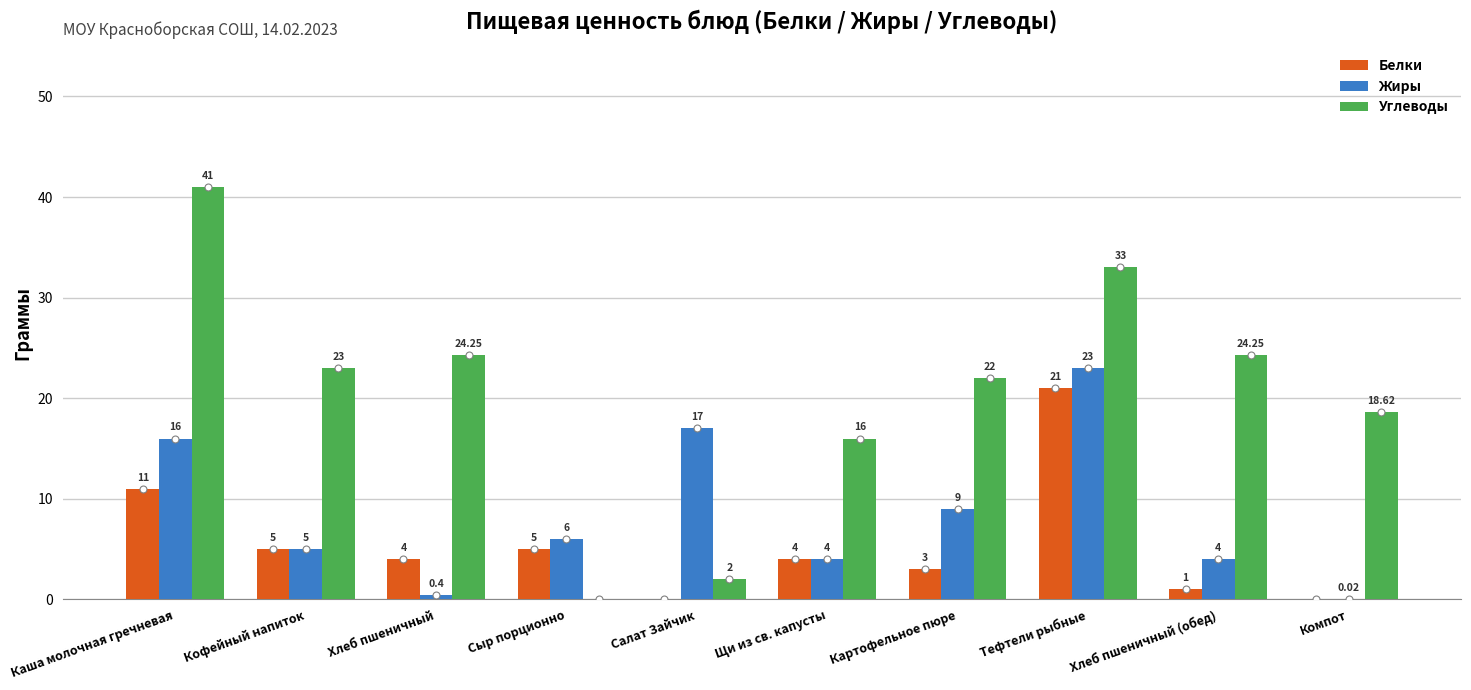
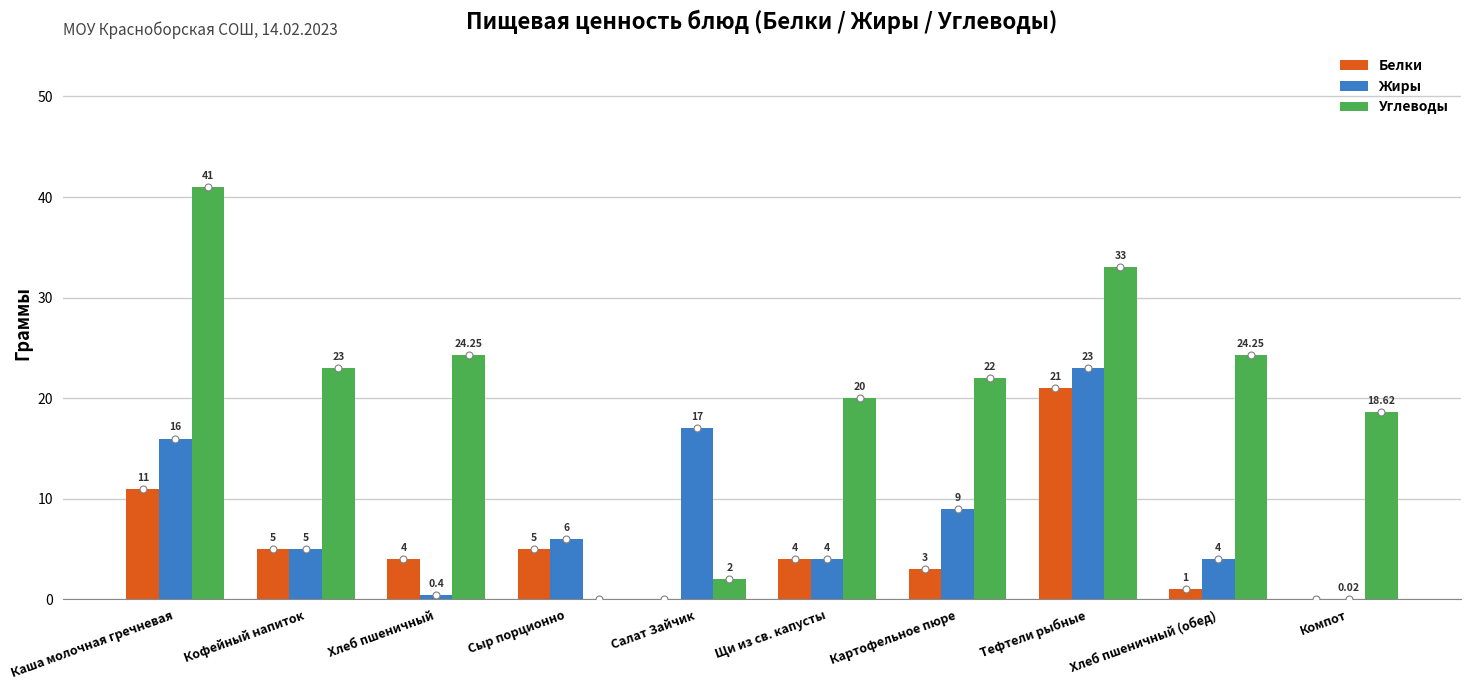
Углеводы, Щи из св. капусты: 16 -> 20
